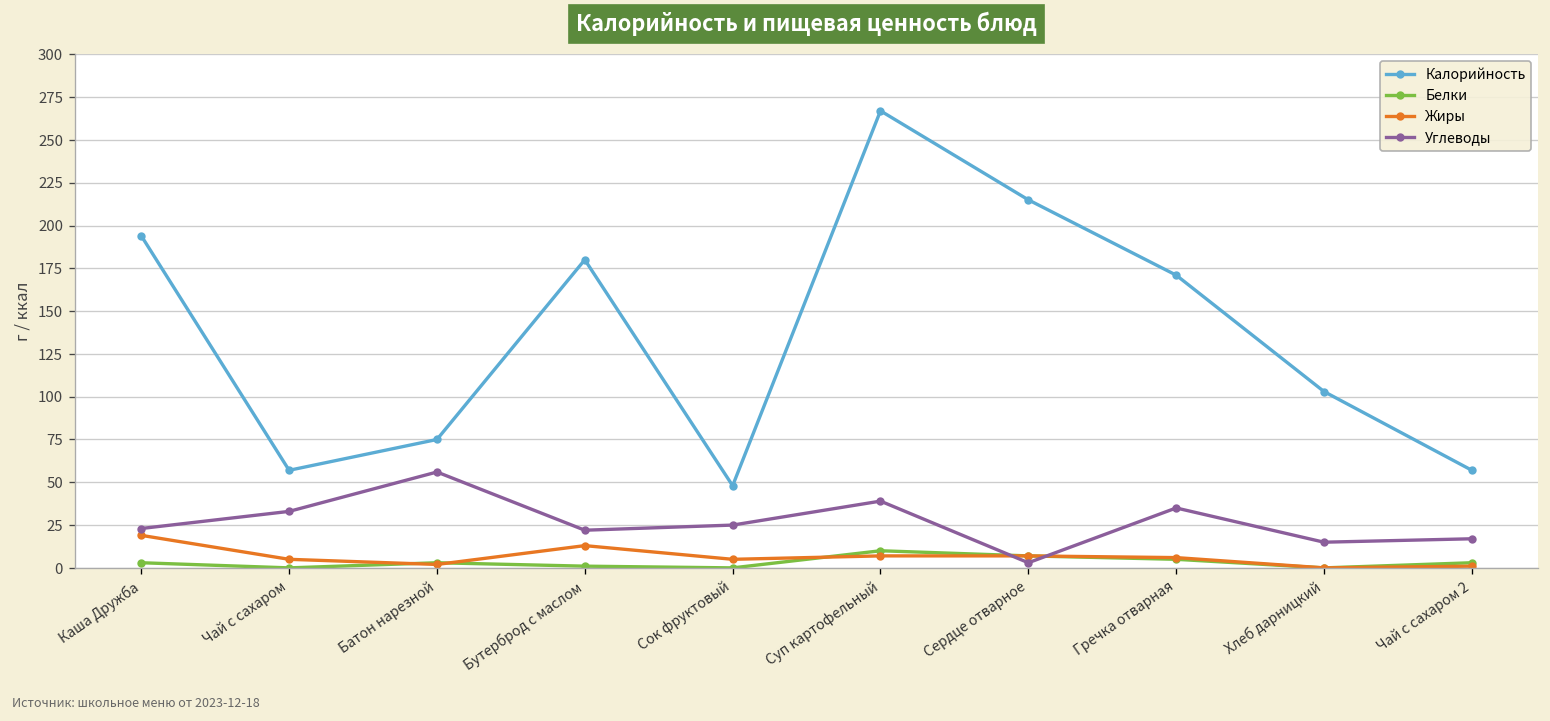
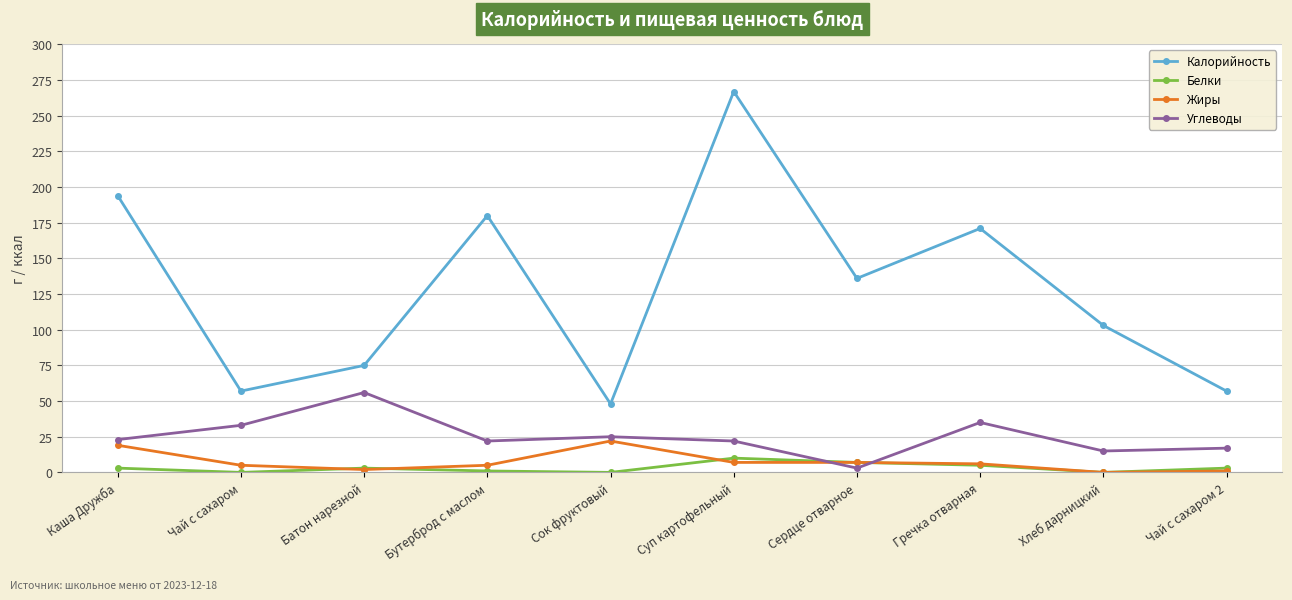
Жиры, Бутерброд с маслом: 13 -> 5
Жиры, Сок фруктовый: 5 -> 22
Углеводы, Суп картофельный: 39 -> 22
Калорийность, Сердце отварное: 215 -> 136
